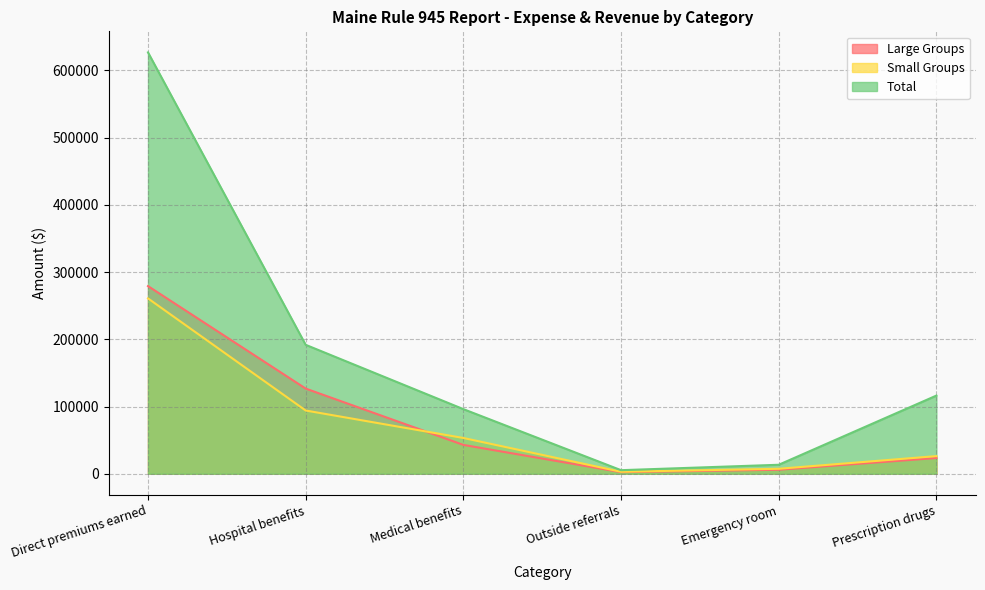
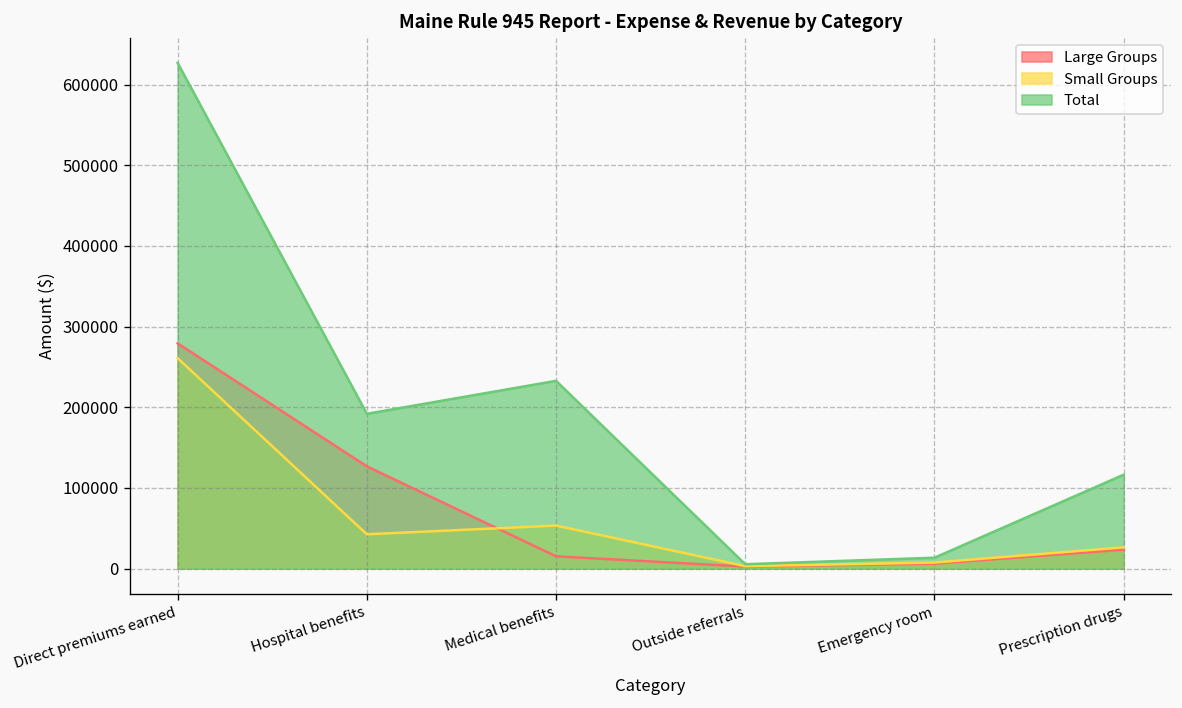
Small Groups, Hospital benefits: 90000 -> 40000
Large Groups, Medical benefits: 40000 -> 20000
Total, Medical benefits: 100000 -> 230000
